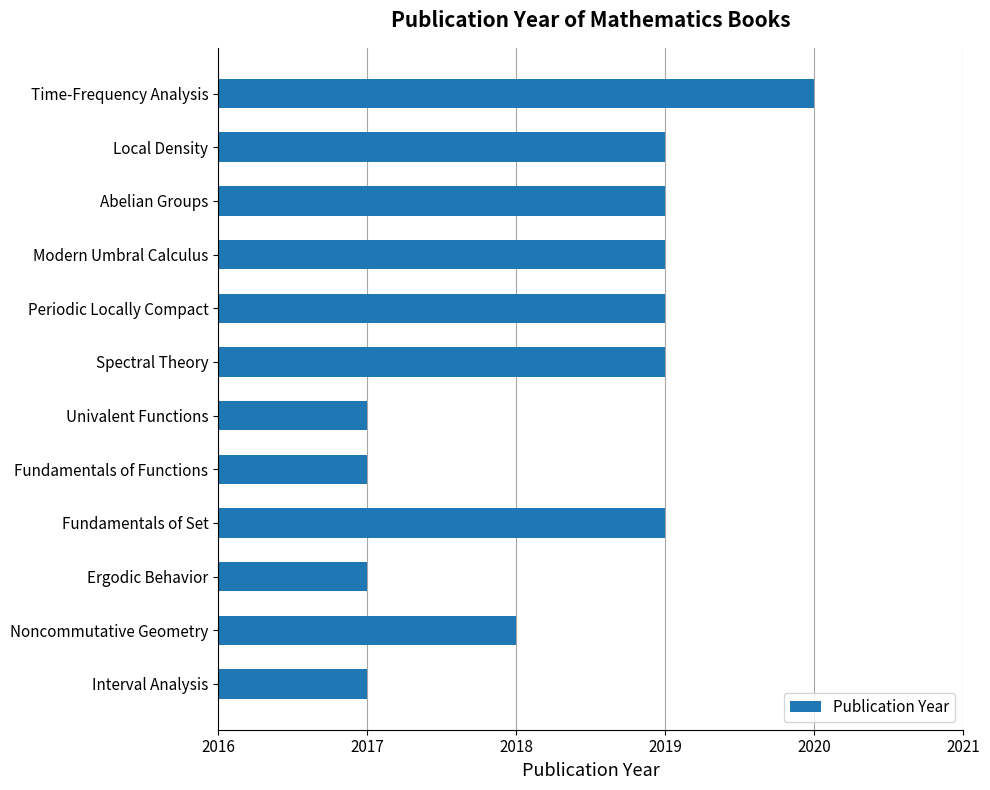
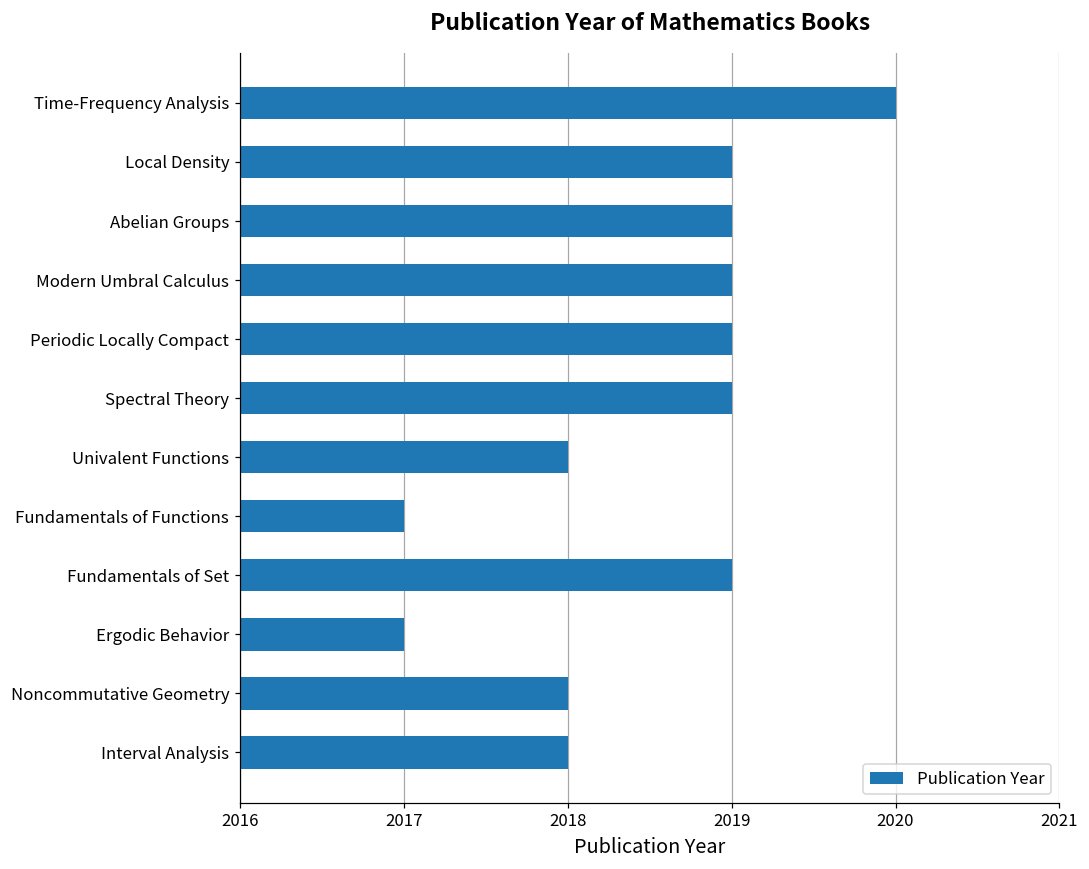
Univalent Functions: 2017 -> 2018
Interval Analysis: 2017 -> 2018
